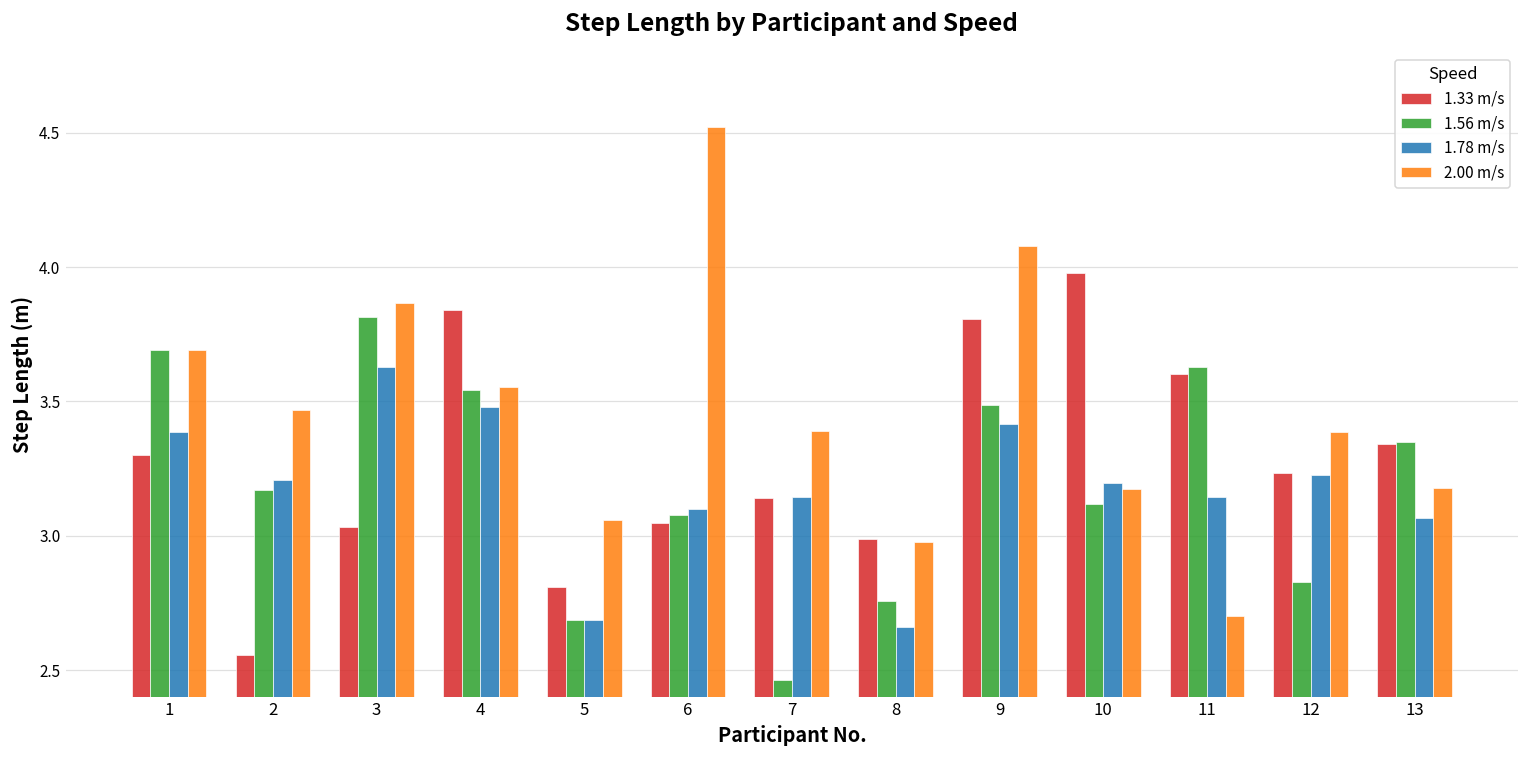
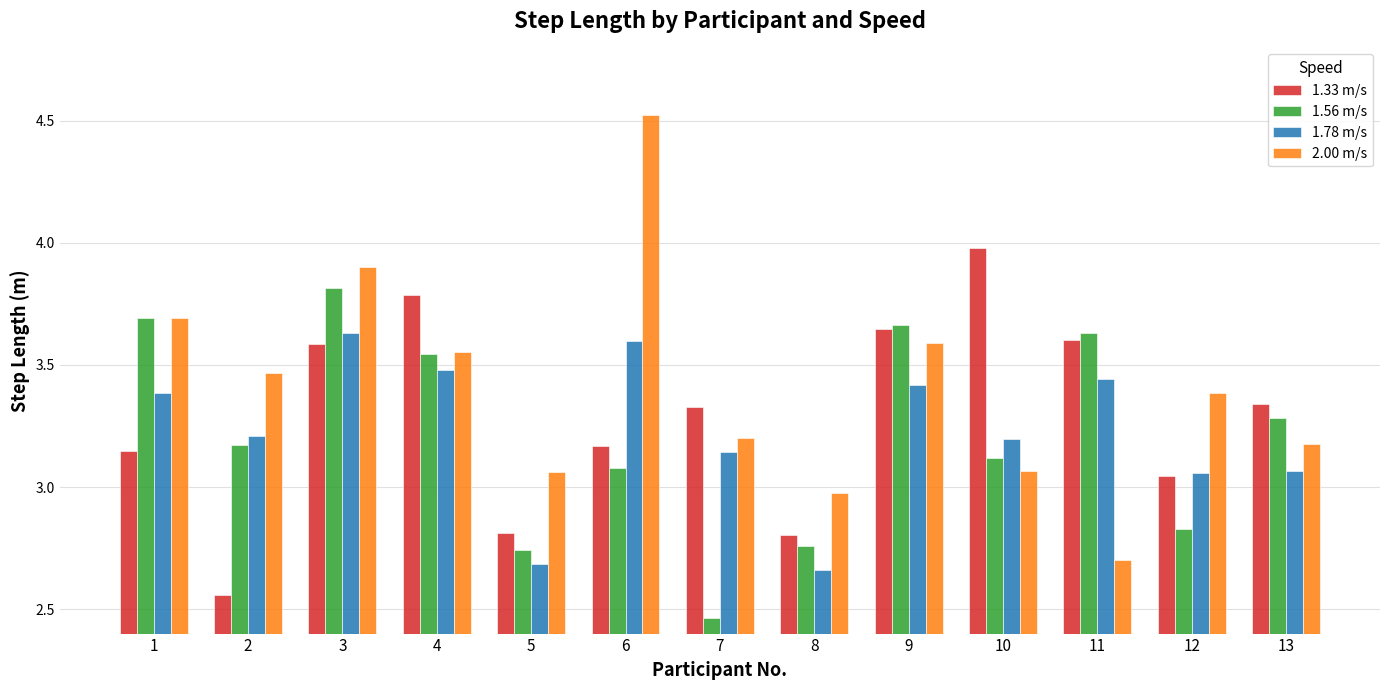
1.33 m/s, 1: 3.30 -> 3.15
1.33 m/s, 3: 3.03 -> 3.59
2.00 m/s, 3: 3.87 -> 3.90
1.33 m/s, 4: 3.84 -> 3.79
1.56 m/s, 5: 2.69 -> 2.74
1.33 m/s, 6: 3.05 -> 3.17
1.78 m/s, 6: 3.1 -> 3.6
1.33 m/s, 7: 3.14 -> 3.33
2.00 m/s, 7: 3.39 -> 3.20
1.33 m/s, 8: 2.99 -> 2.80
1.33 m/s, 9: 3.81 -> 3.65
1.56 m/s, 9: 3.49 -> 3.66
2.00 m/s, 9: 4.08 -> 3.59
2.00 m/s, 10: 3.18 -> 3.07
1.78 m/s, 11: 3.14 -> 3.44
1.33 m/s, 12: 3.23 -> 3.05
1.78 m/s, 12: 3.23 -> 3.06
1.56 m/s, 13: 3.35 -> 3.28
